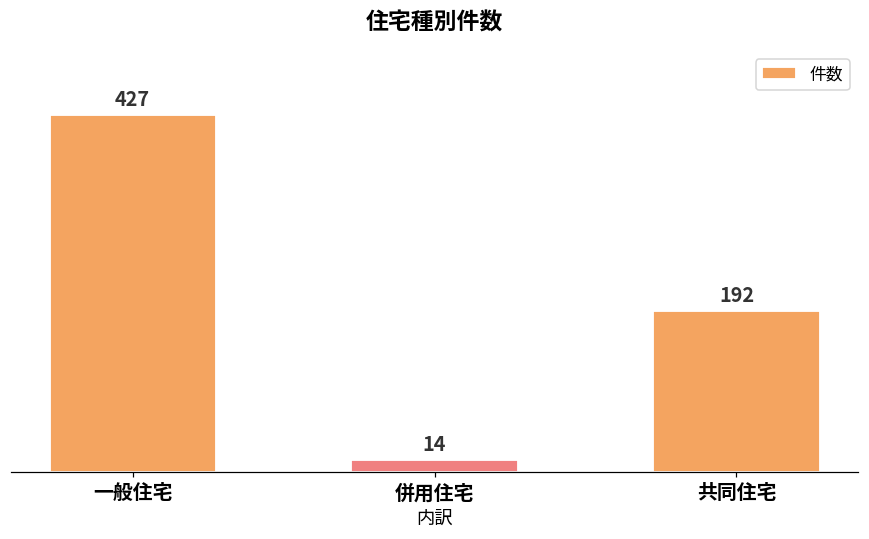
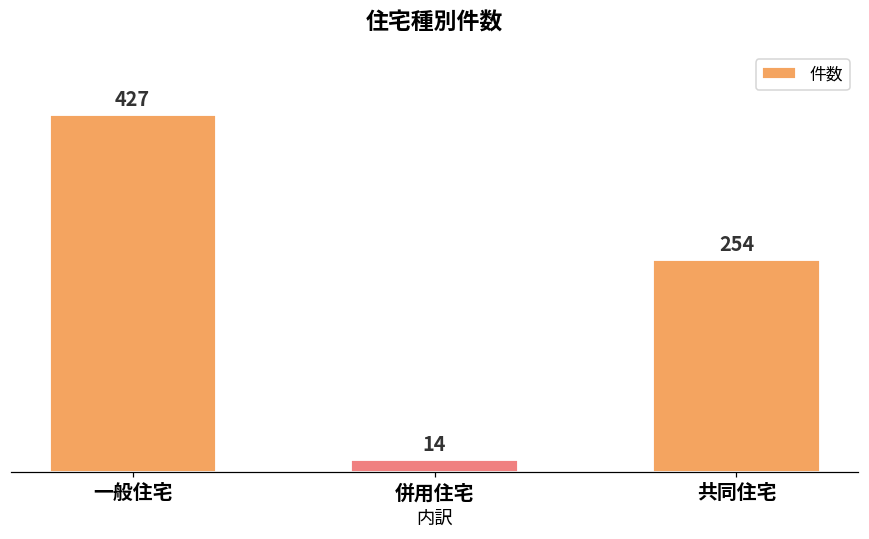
共同住宅: 192 -> 254
